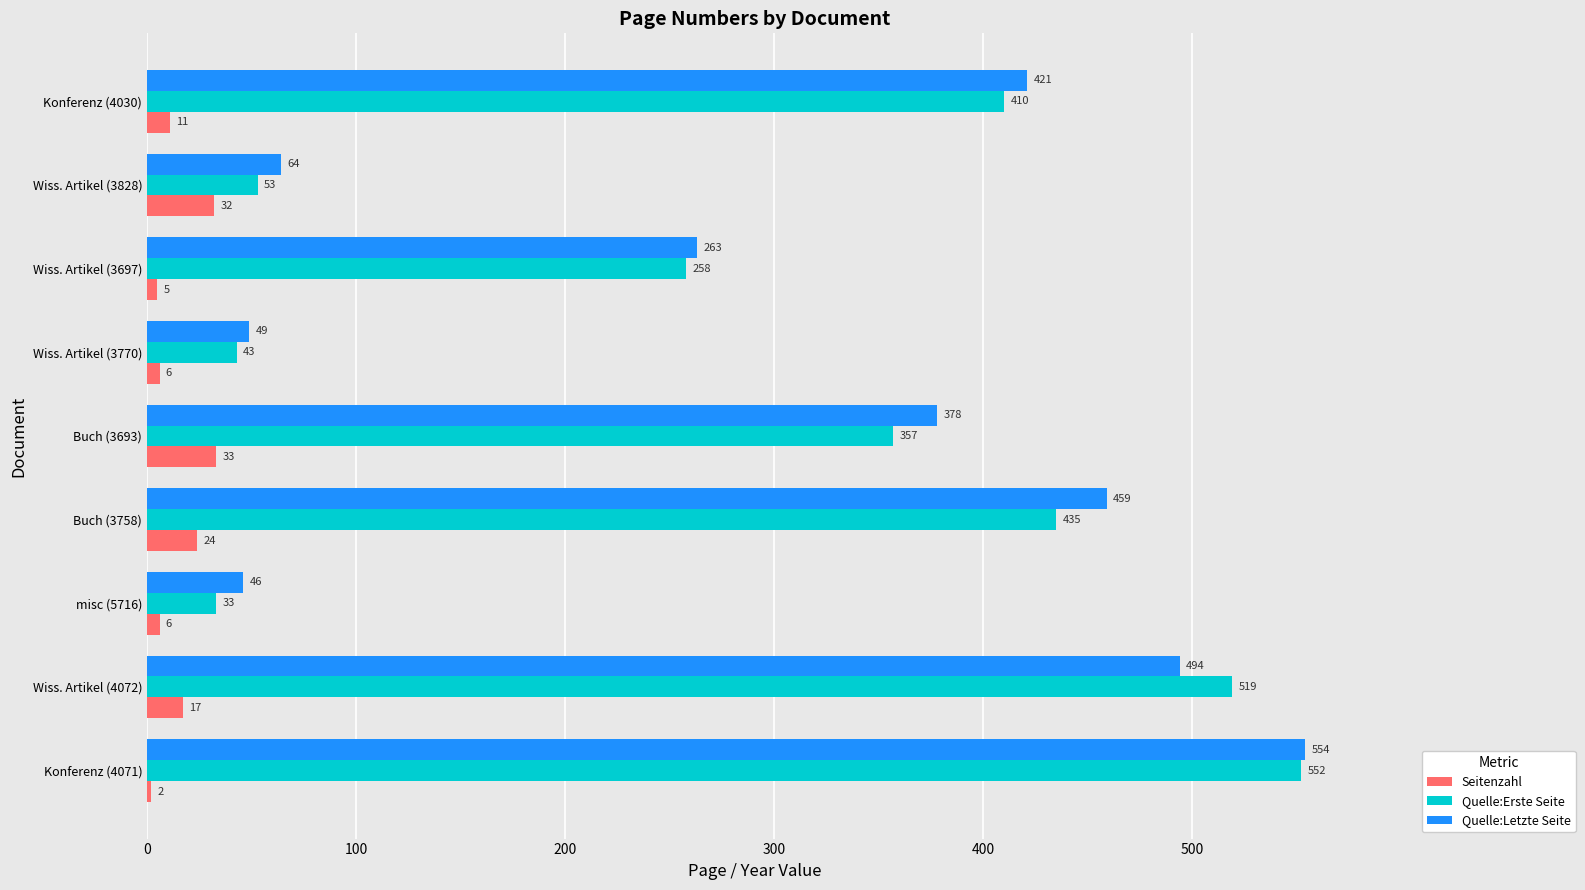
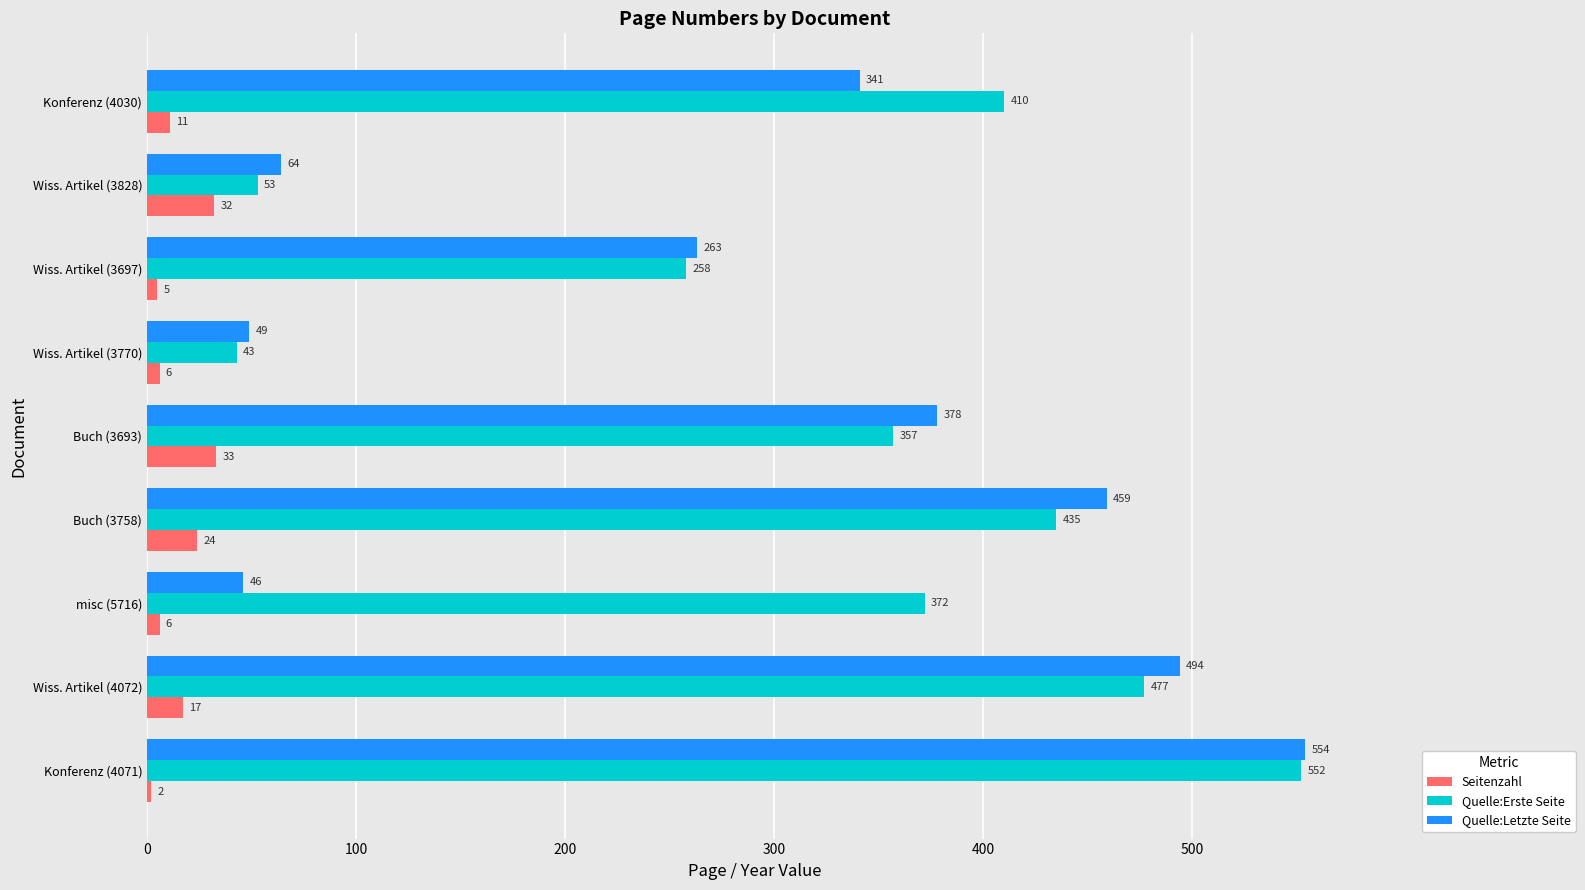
Quelle:Letzte Seite, Konferenz (4030): 421 -> 341
Quelle:Erste Seite, misc (5716): 33 -> 372
Quelle:Erste Seite, Wiss. Artikel (4072): 519 -> 477
